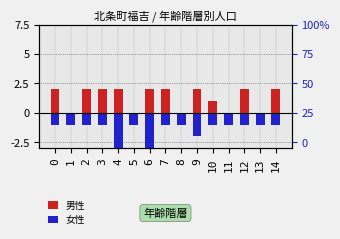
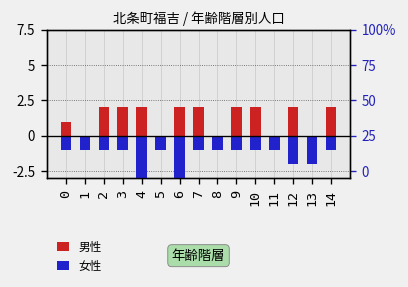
男性, 0: 2 -> 1
女性, 9: -2.0 -> -1.0
男性, 10: 1 -> 2
女性, 12: -1.0 -> -2.0
女性, 13: -1.0 -> -2.0
